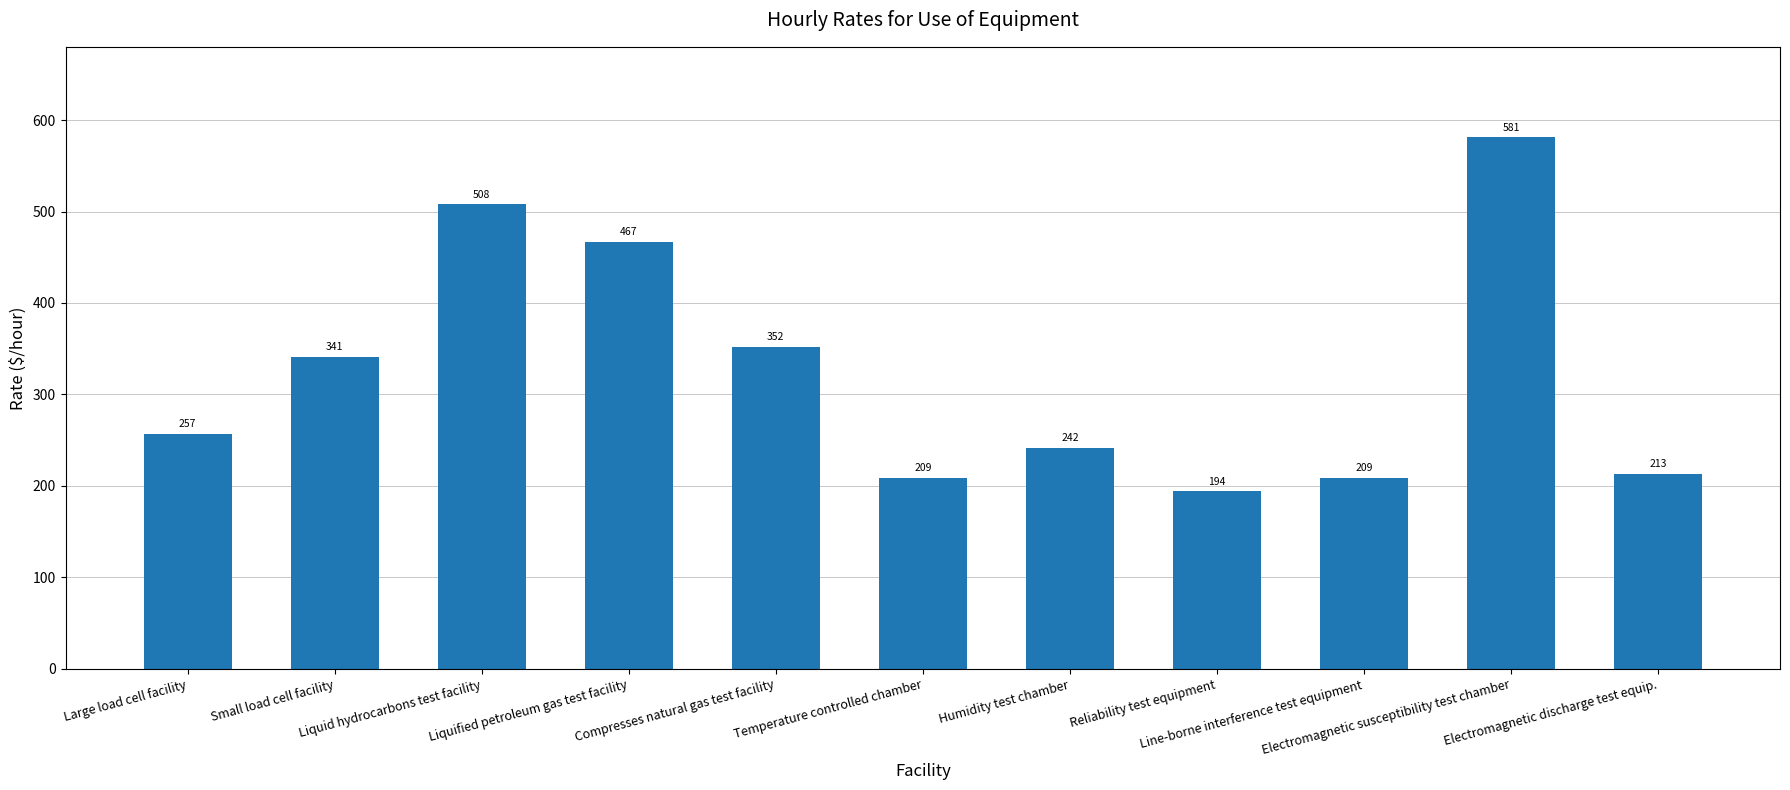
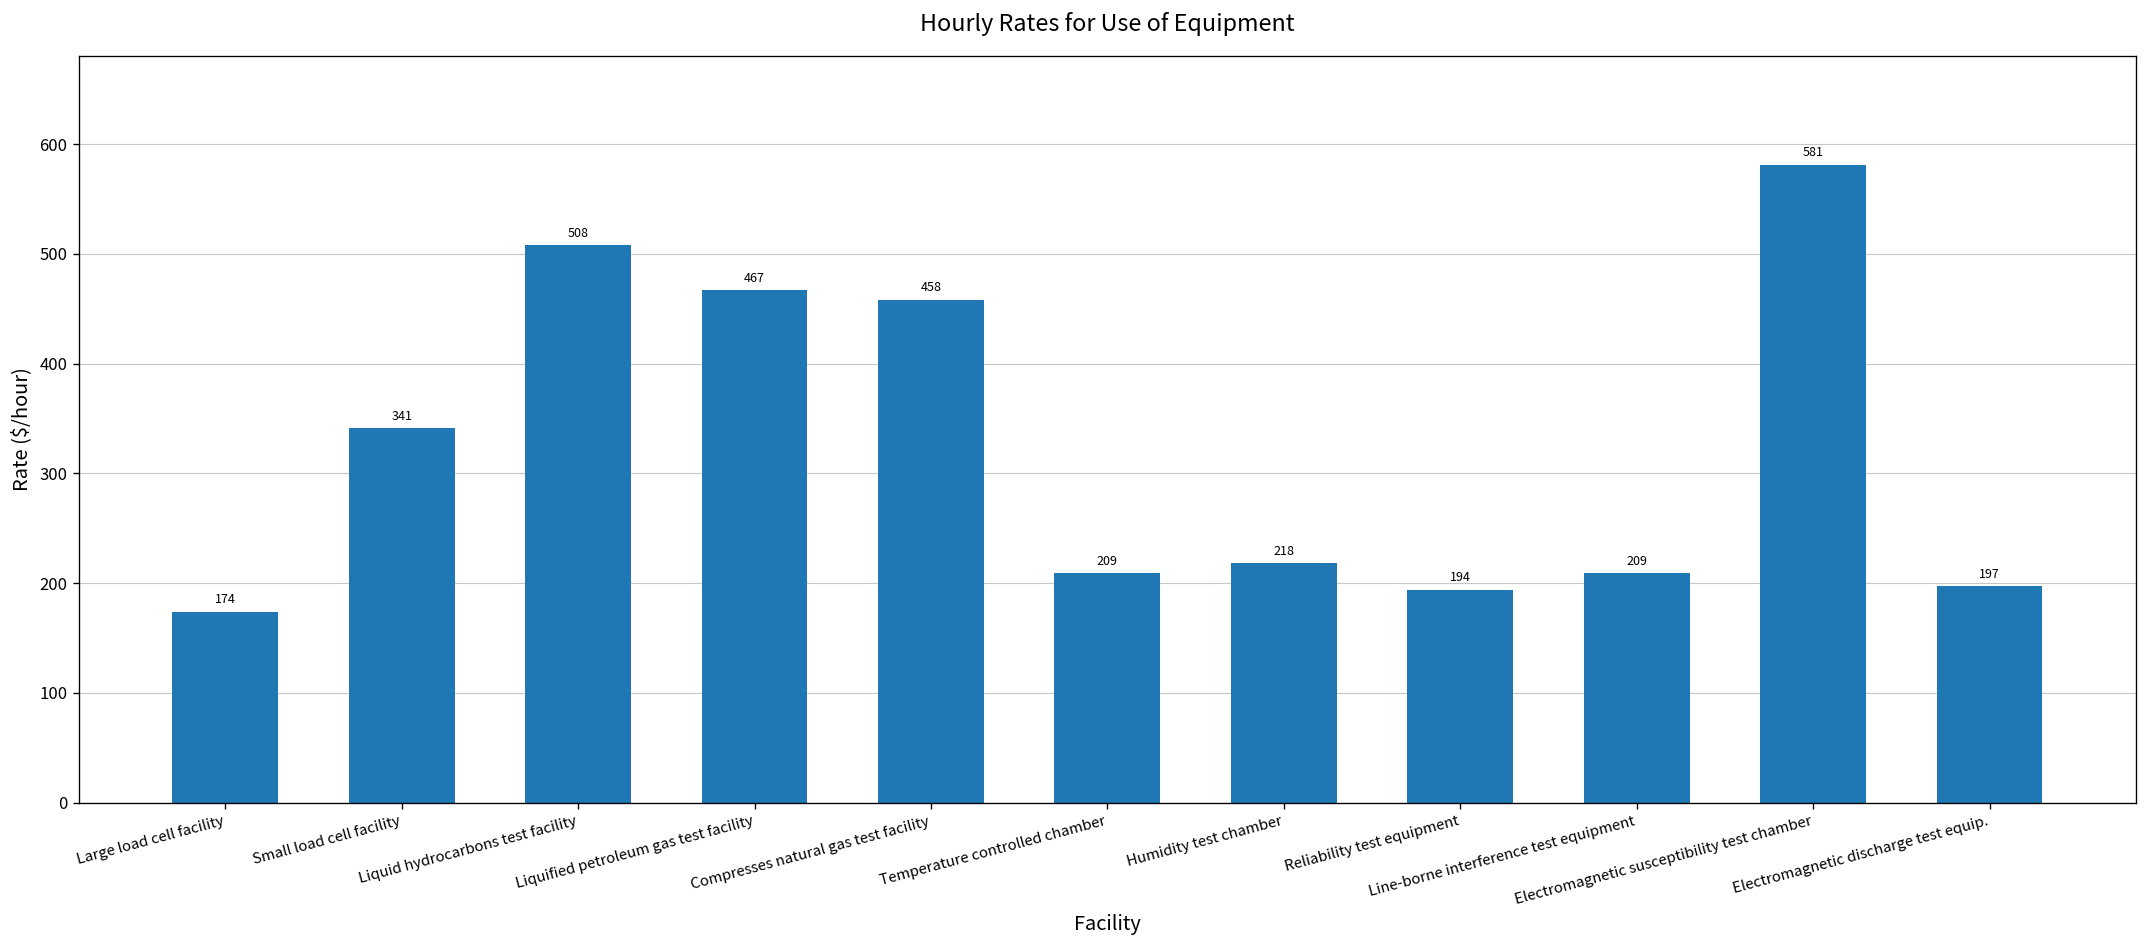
Large load cell facility: 257 -> 174
Compresses natural gas test facility: 352 -> 458
Humidity test chamber: 242 -> 218
Electromagnetic discharge test equip.: 213 -> 197
